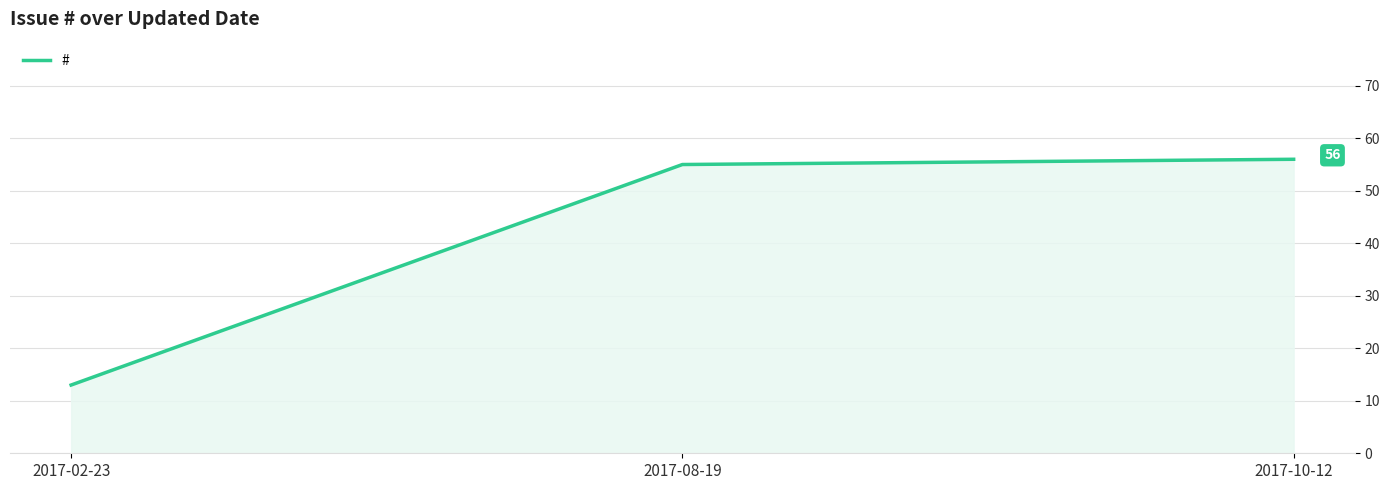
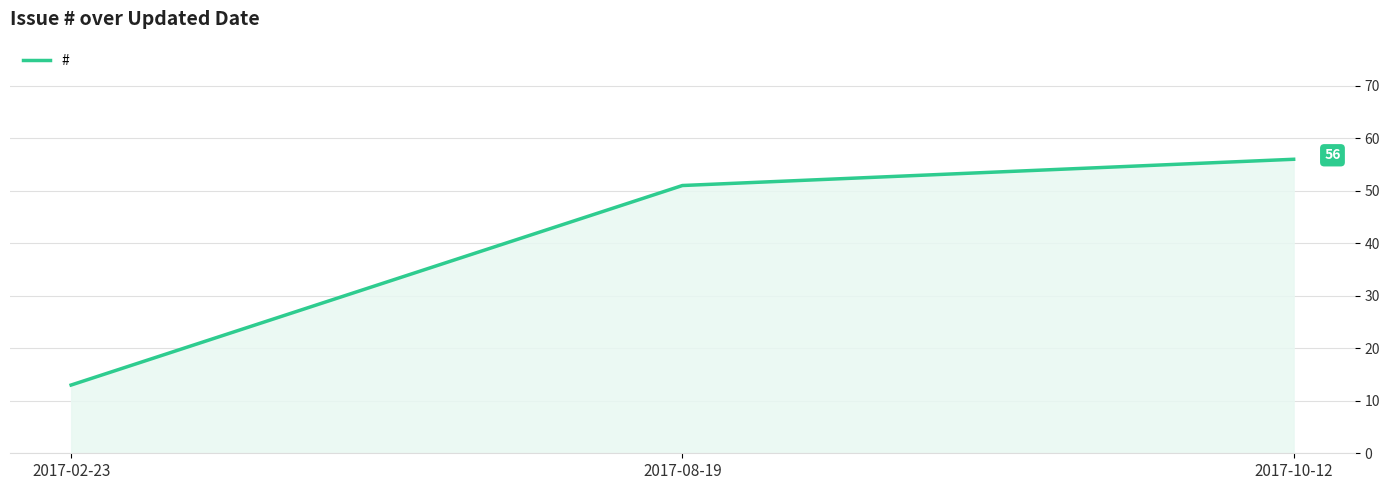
2017-08-19: 55 -> 51
